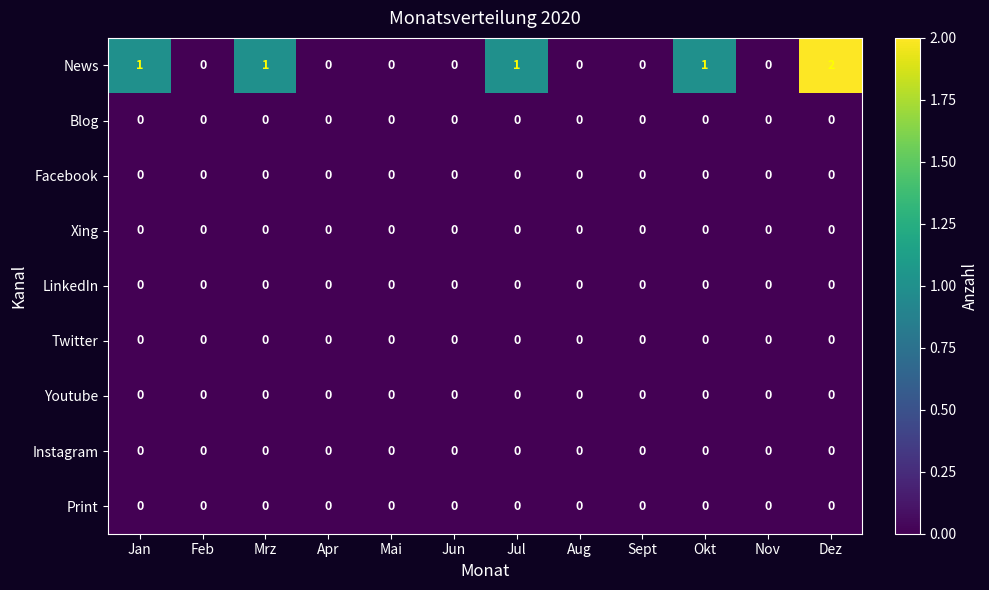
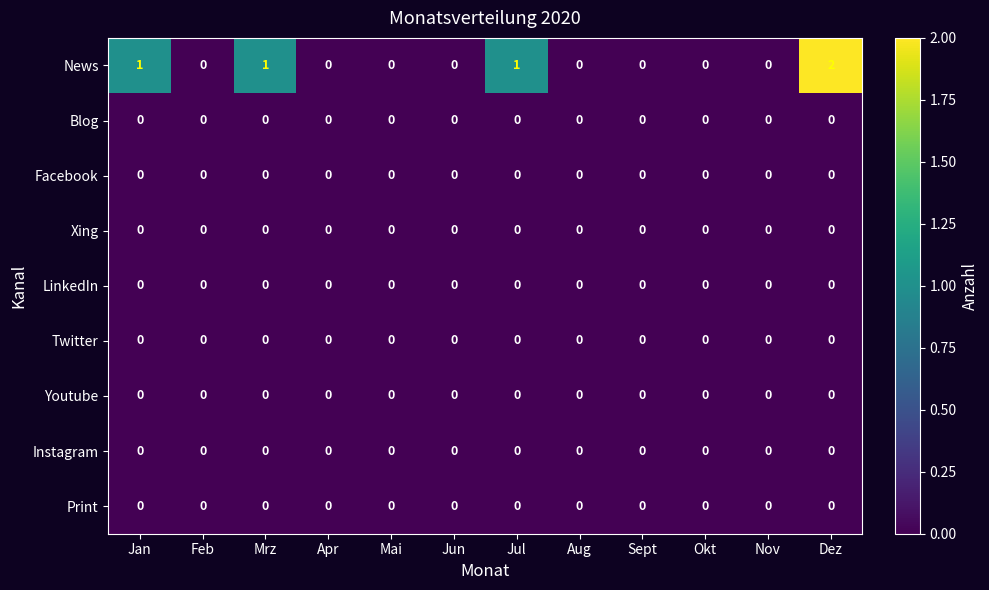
News, Okt: 1 -> 0
